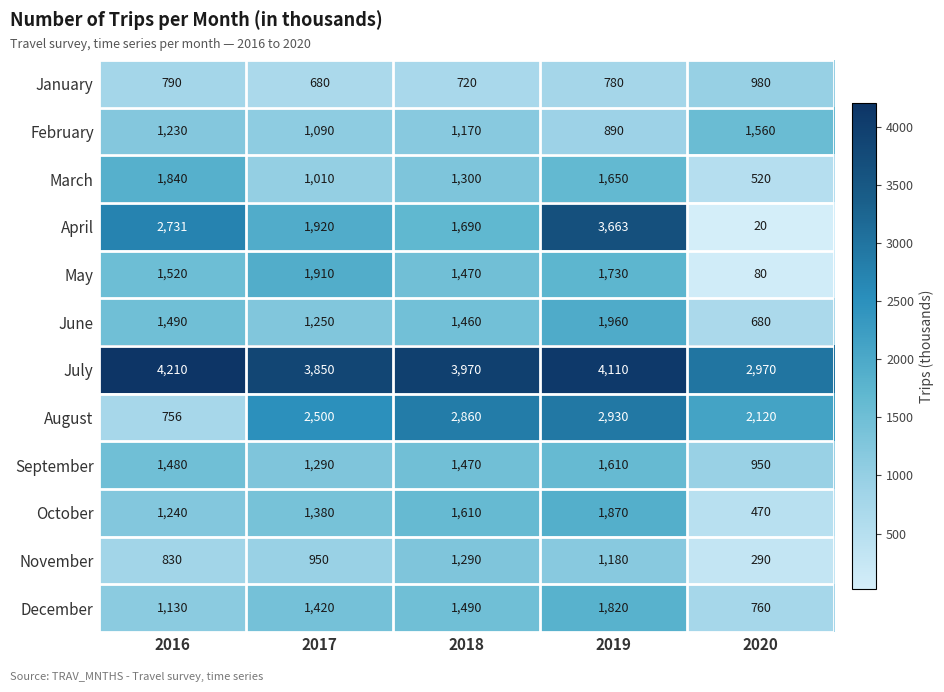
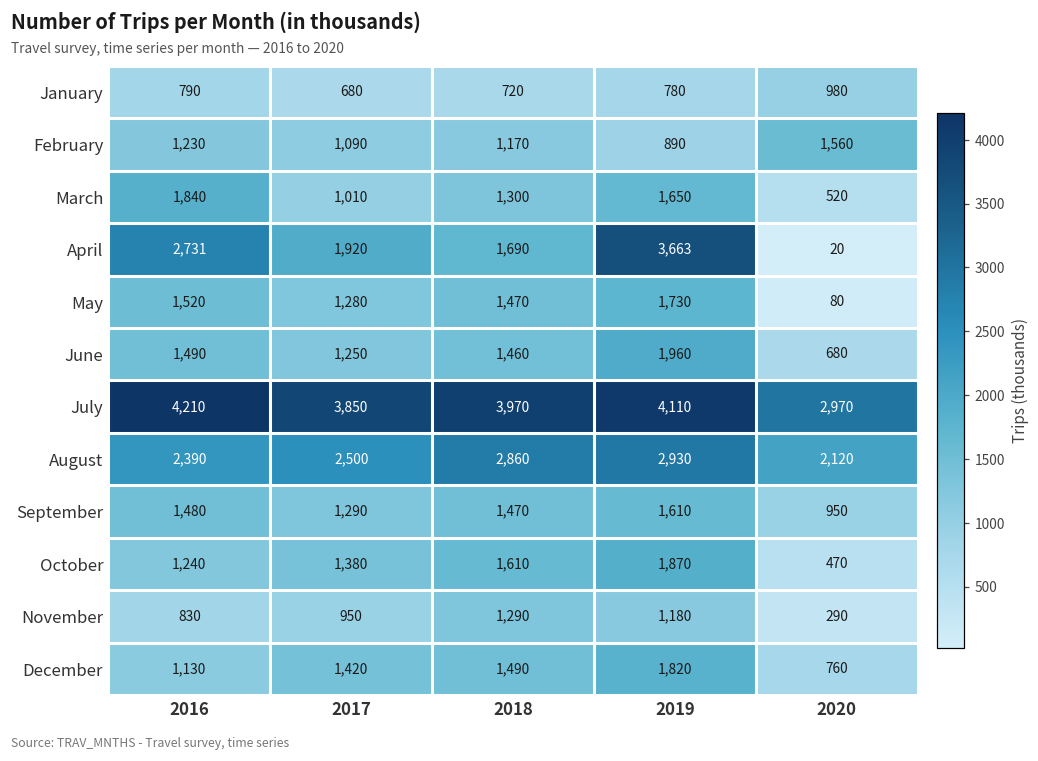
May, 2017: 1,910 -> 1,280
August, 2016: 756 -> 2,390
